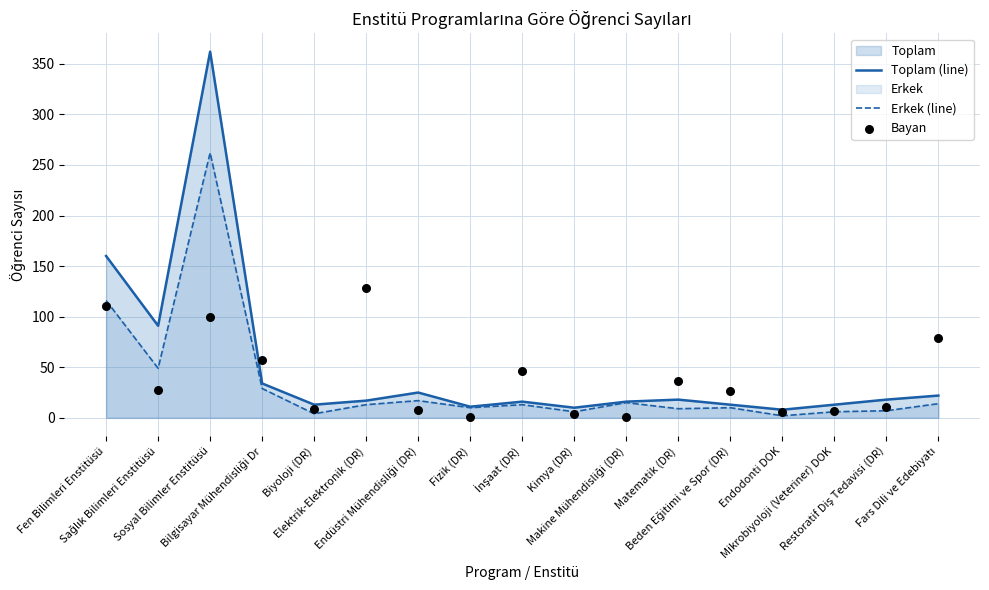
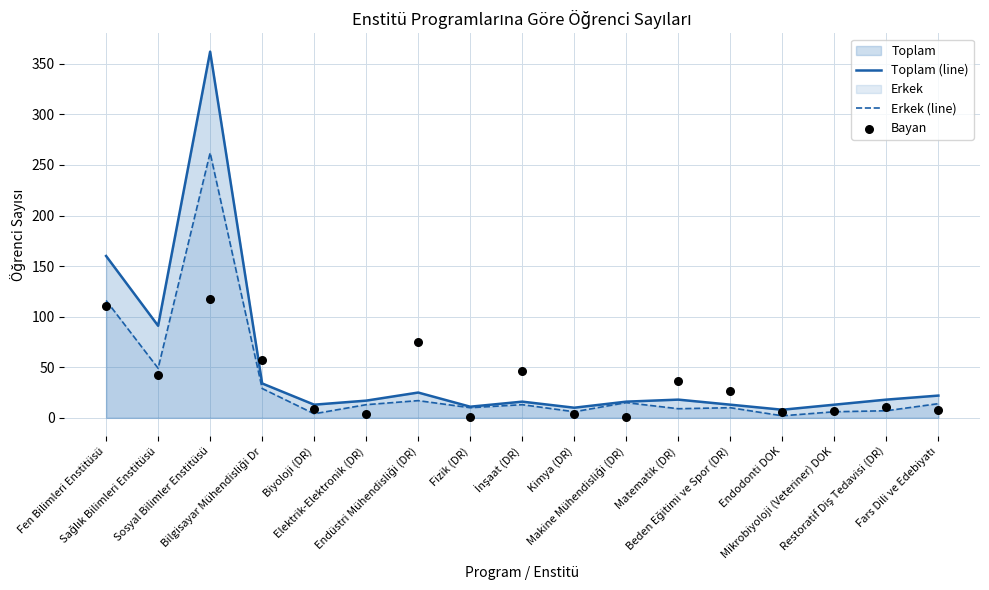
Bayan, Sağlık Bilimleri Enstitüsü: 28 -> 42
Bayan, Sosyal Bilimler Enstitüsü: 100 -> 117
Bayan, Elektrik-Elektronik (DR): 128 -> 4
Bayan, Endüstri Mühendisliği (DR): 8 -> 75
Bayan, Fars Dili ve Edebiyatı: 79 -> 8
